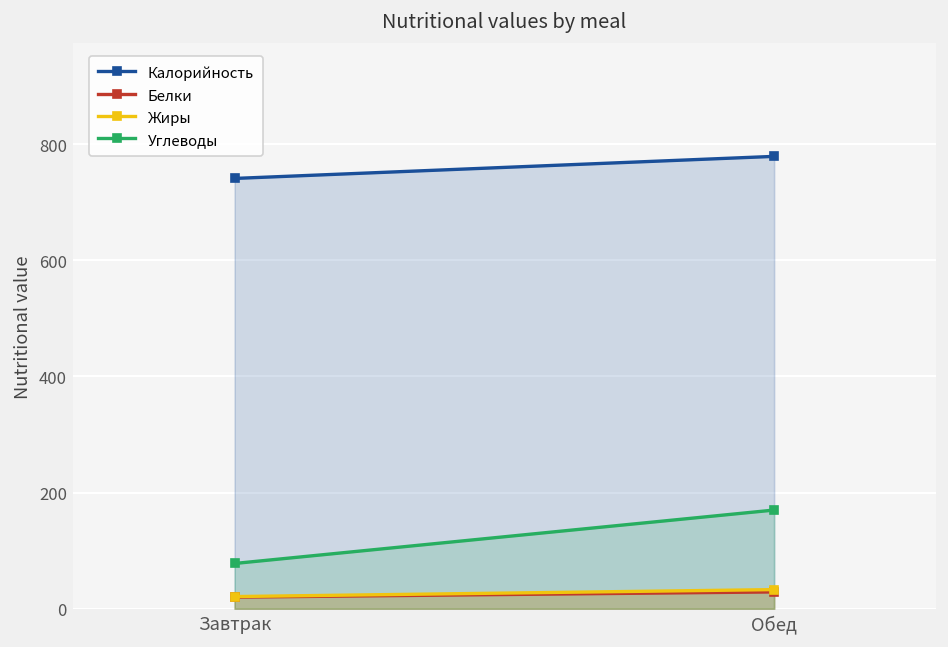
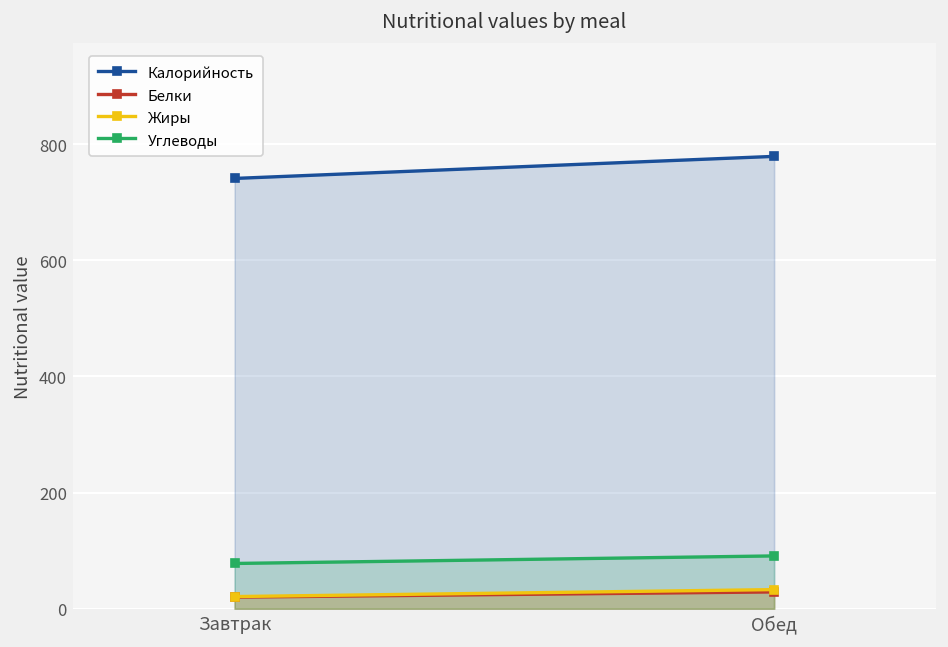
Углеводы, Обед: 170 -> 90
